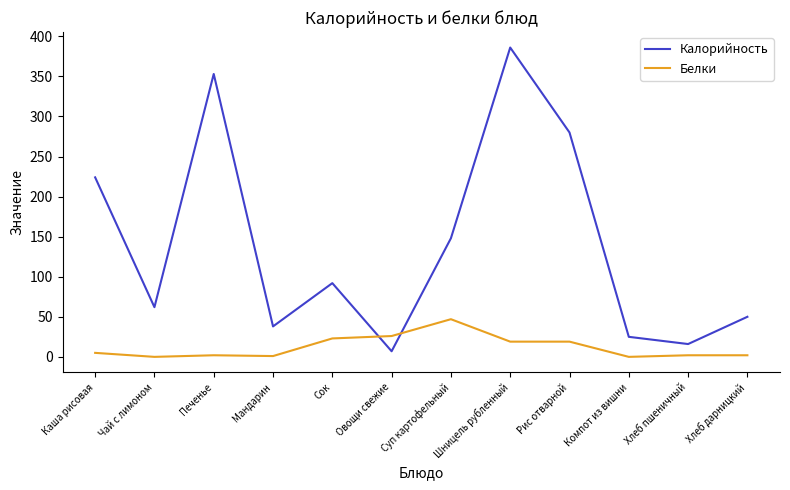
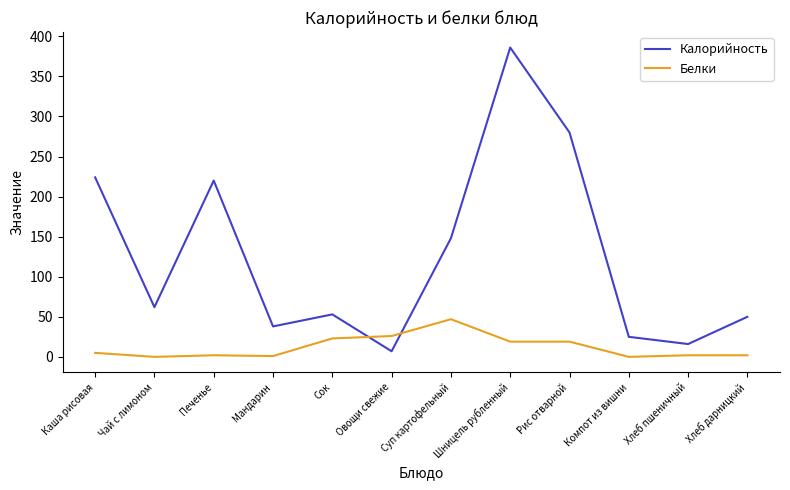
Калорийность, Печенье: 350 -> 220
Калорийность, Сок: 90 -> 50
